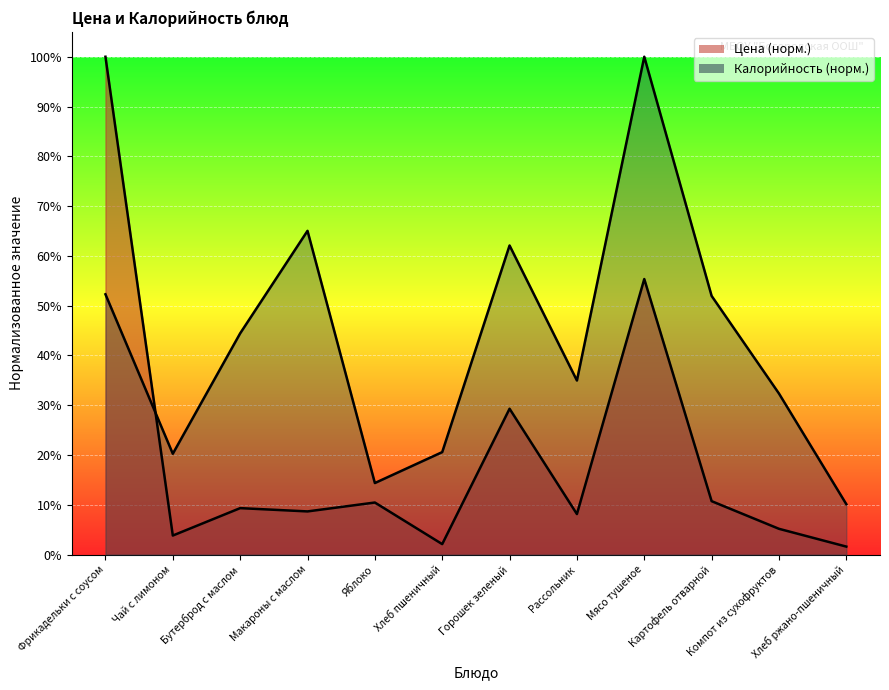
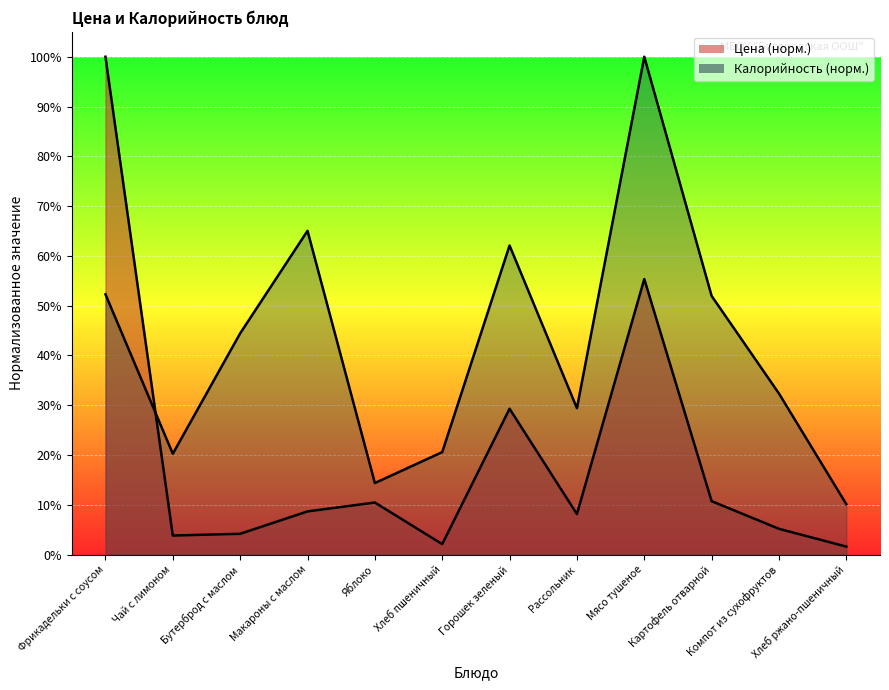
Цена (норм.), Бутерброд с маслом: 9% -> 4%
Калорийность (норм.), Рассольник: 35% -> 29%
